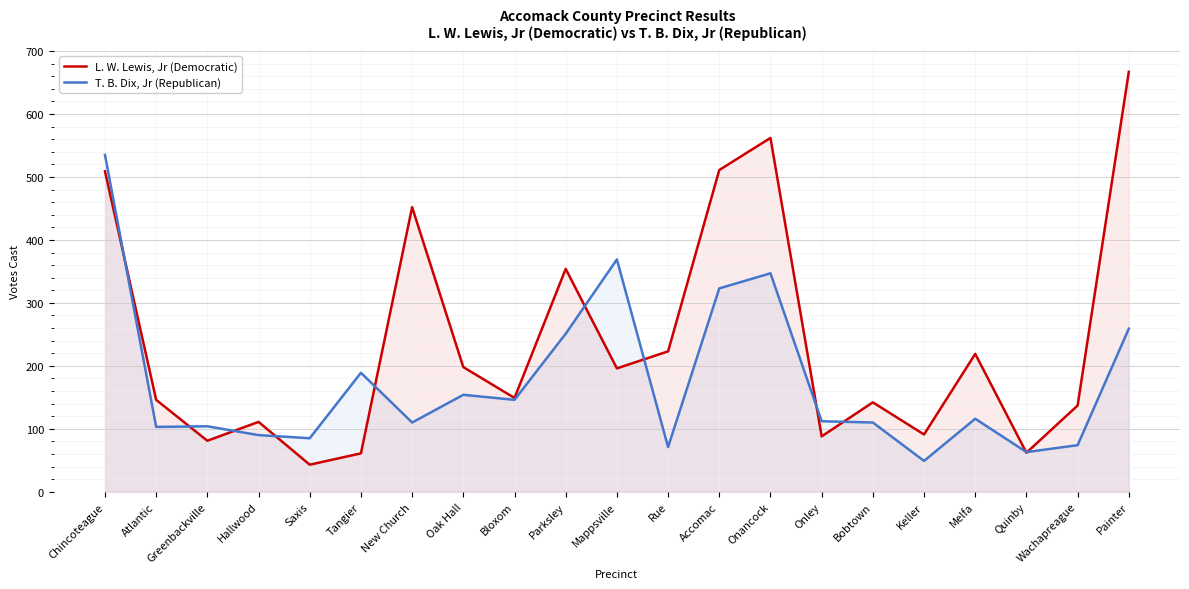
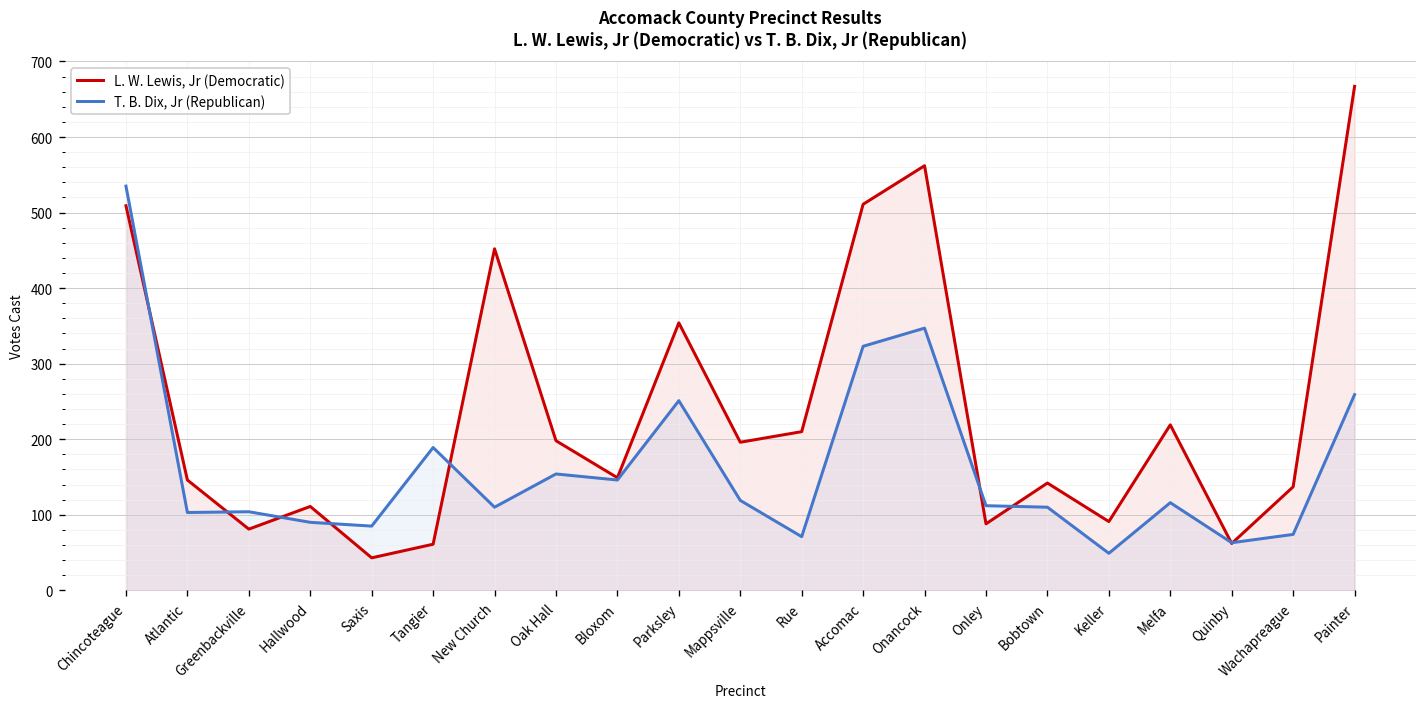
T. B. Dix, Jr (Republican), Mappsville: 370 -> 120
L. W. Lewis, Jr (Democratic), Rue: 220 -> 210
